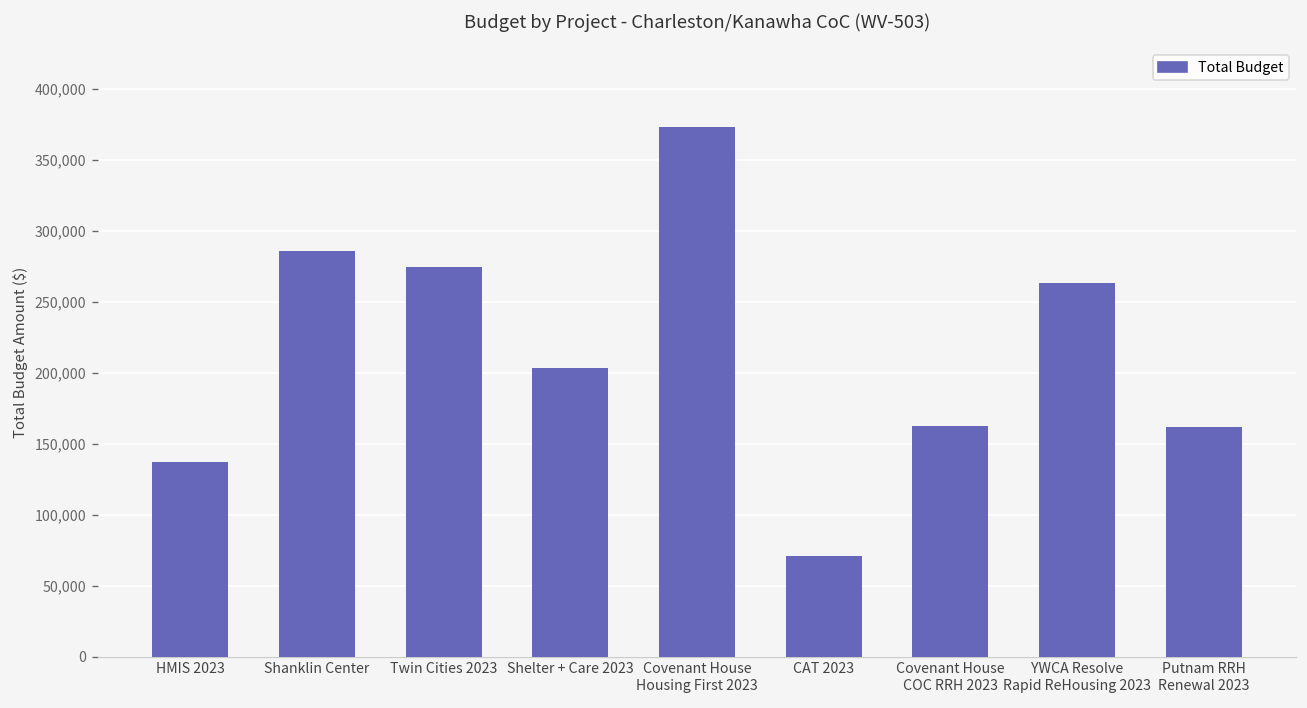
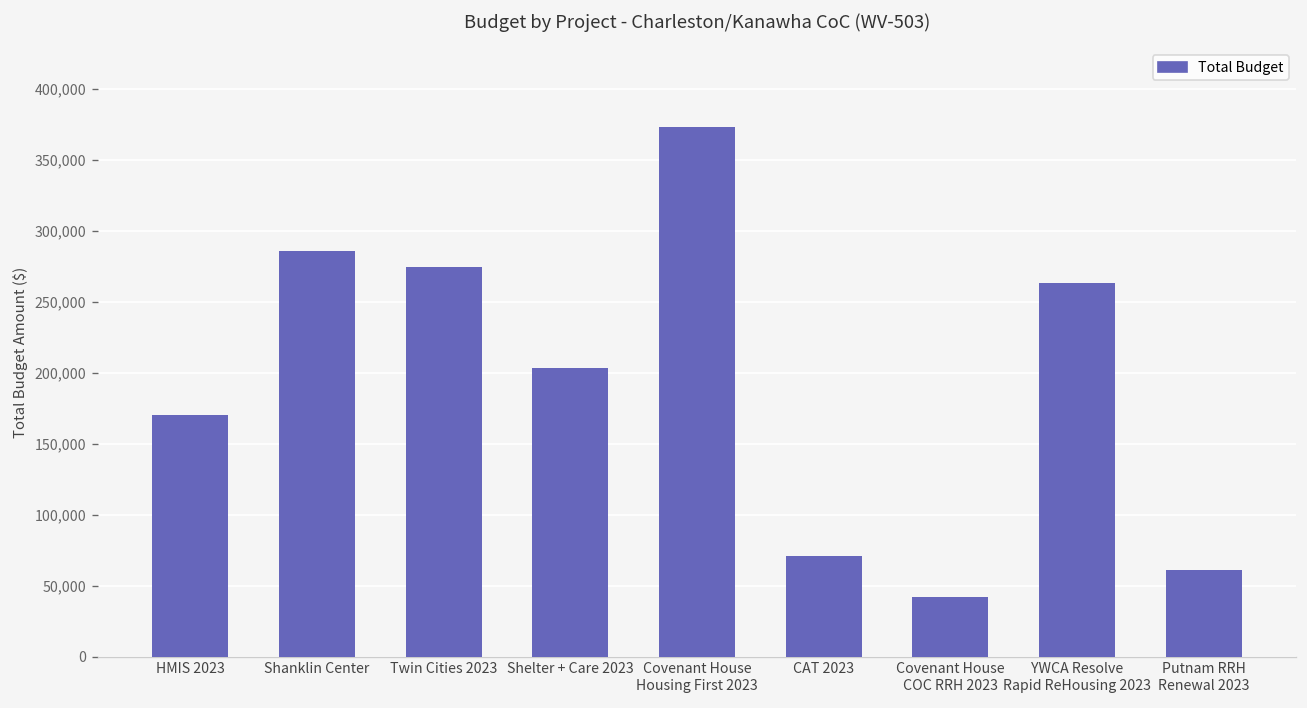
HMIS 2023: 137,000 -> 170,000
Covenant House COC RRH 2023: 162,000 -> 42,000
Putnam RRH Renewal 2023: 162,000 -> 61,000
